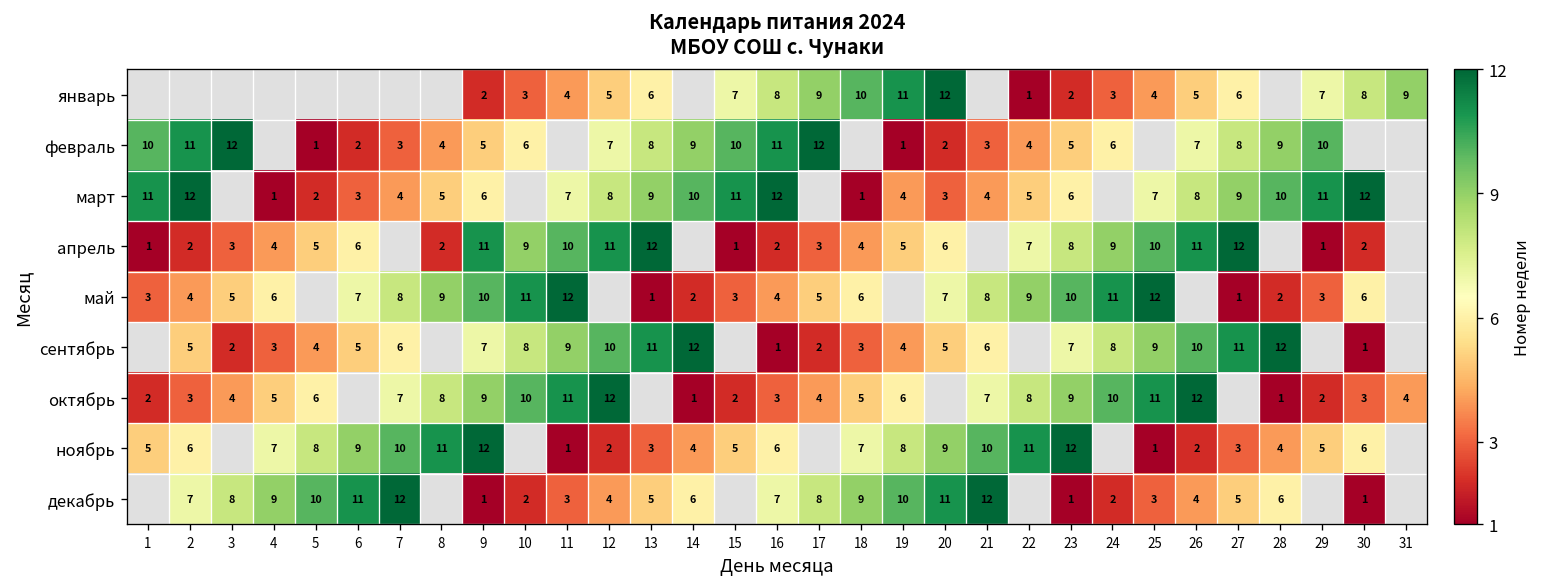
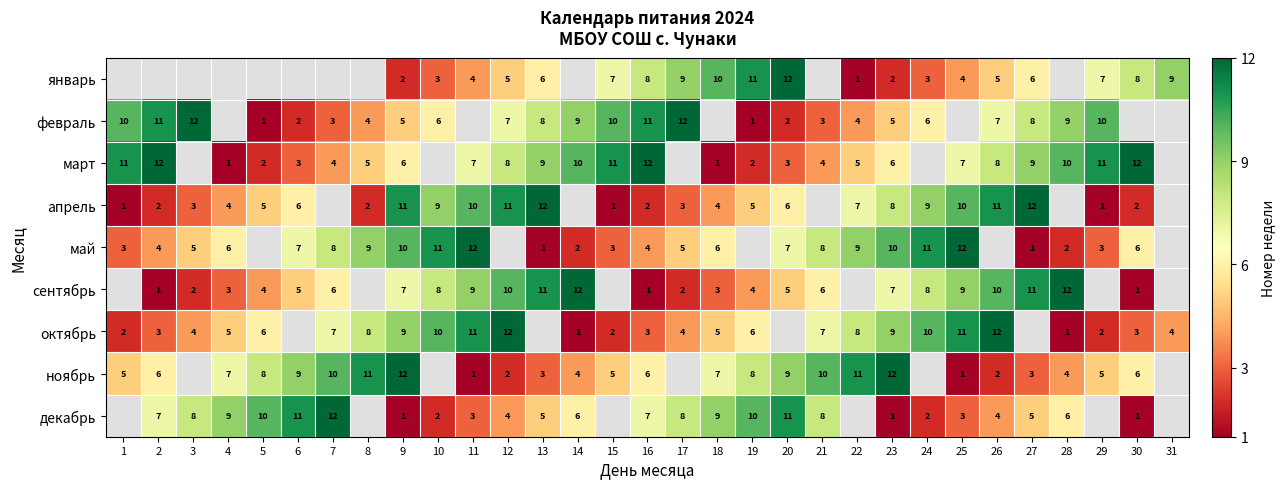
март, 19: 4 -> 2
сентябрь, 2: 5 -> 1
декабрь, 21: 12 -> 8
